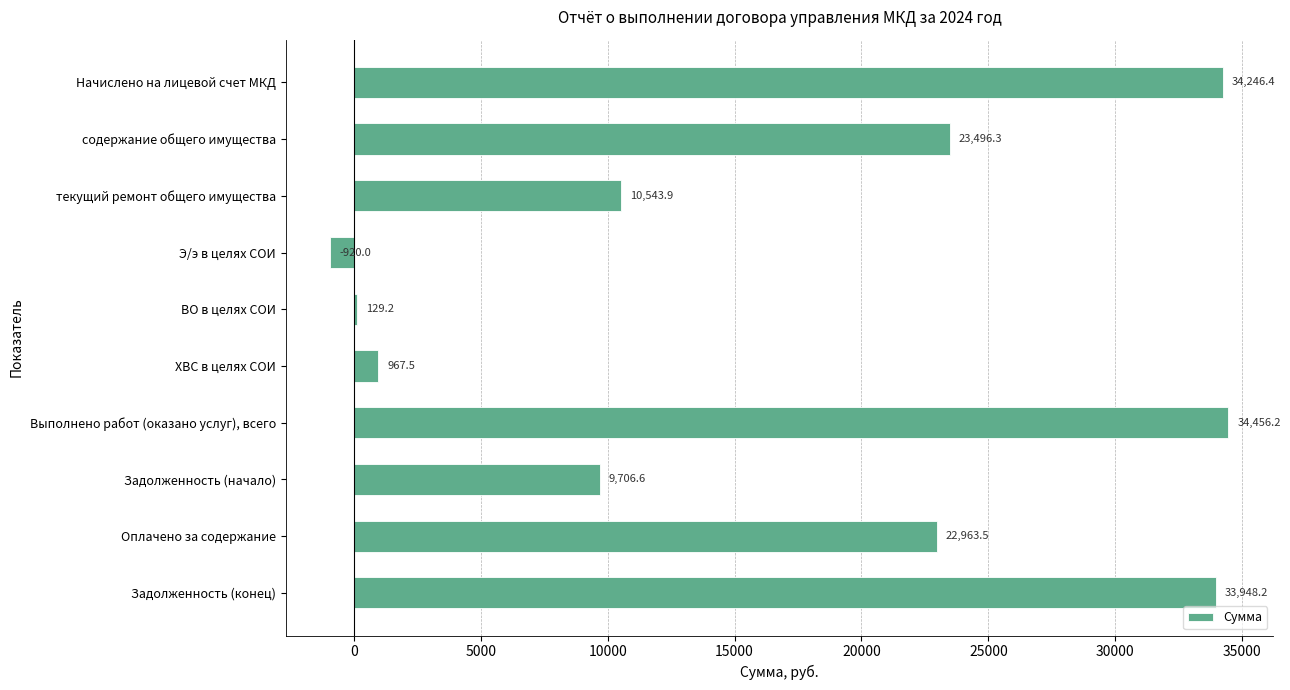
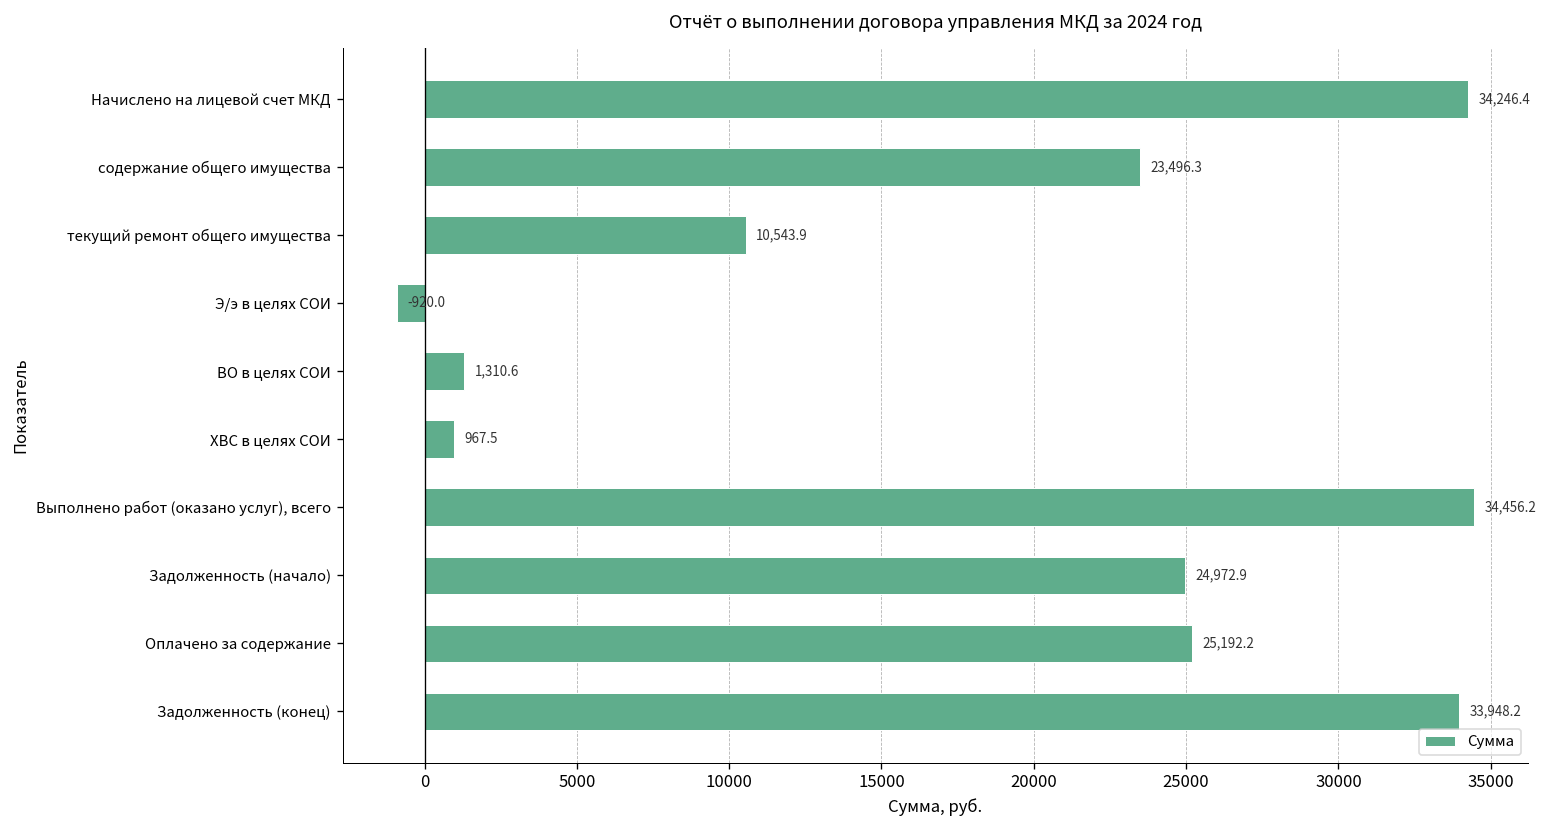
ВО в целях СОИ: 129.2 -> 1,310.6
Задолженность (начало): 9,706.6 -> 24,972.9
Оплачено за содержание: 22,963.5 -> 25,192.2
